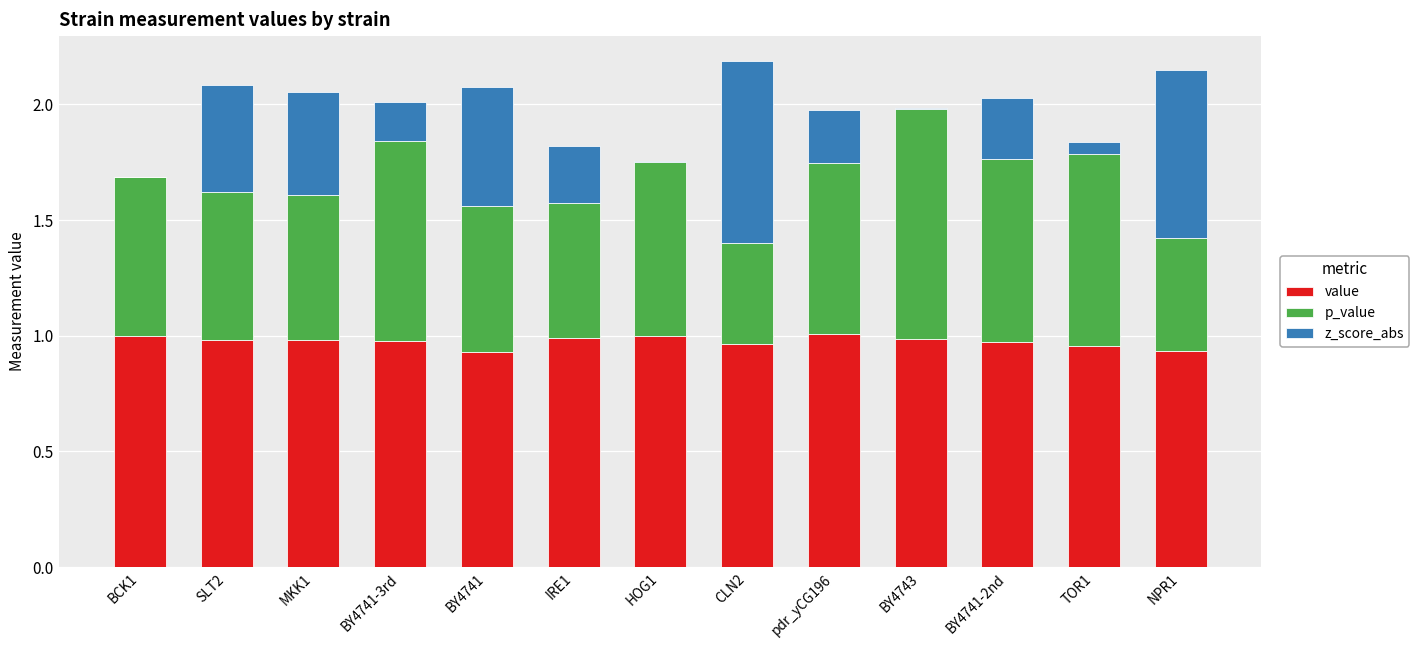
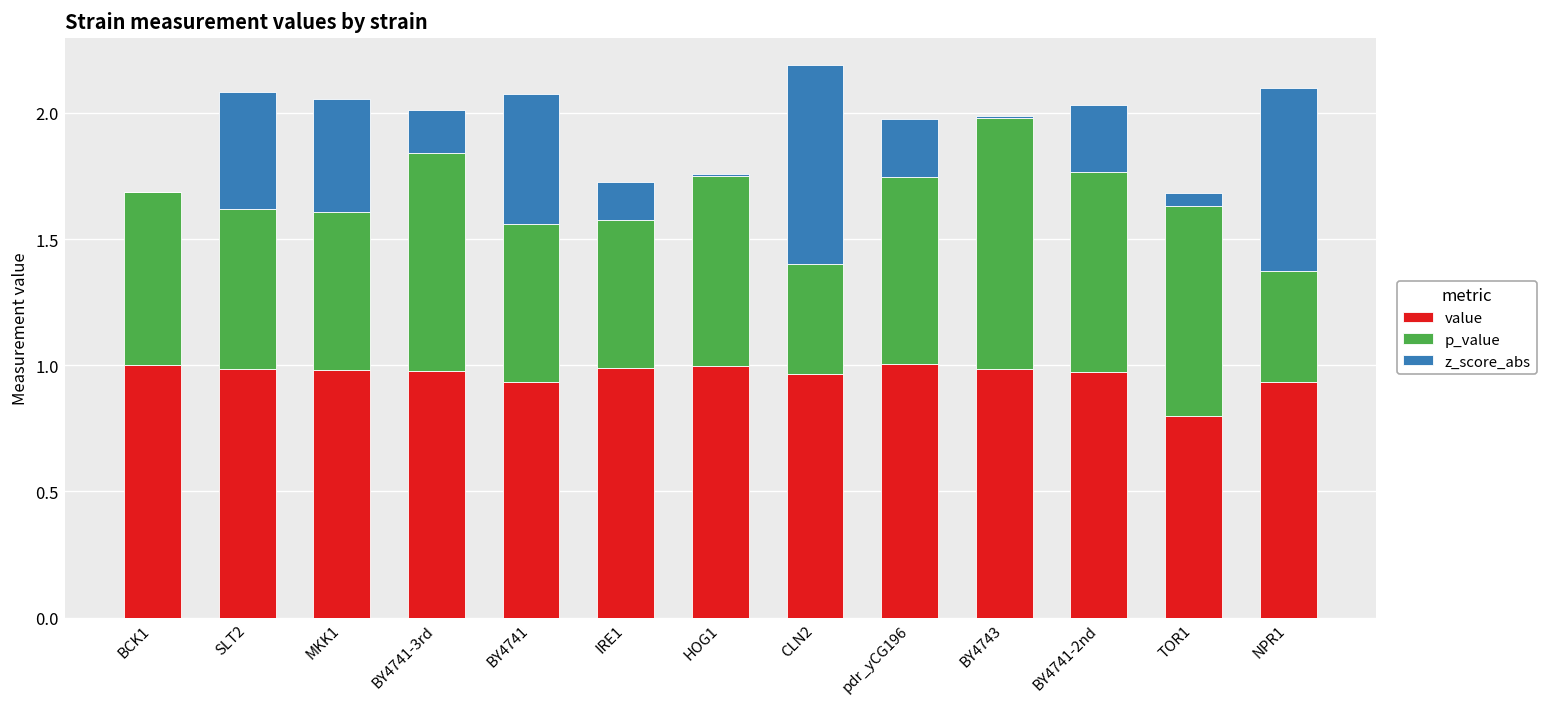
z_score_abs, IRE1: 0.25 -> 0.15
value, TOR1: 0.95 -> 0.80
p_value, NPR1: 0.49 -> 0.44
